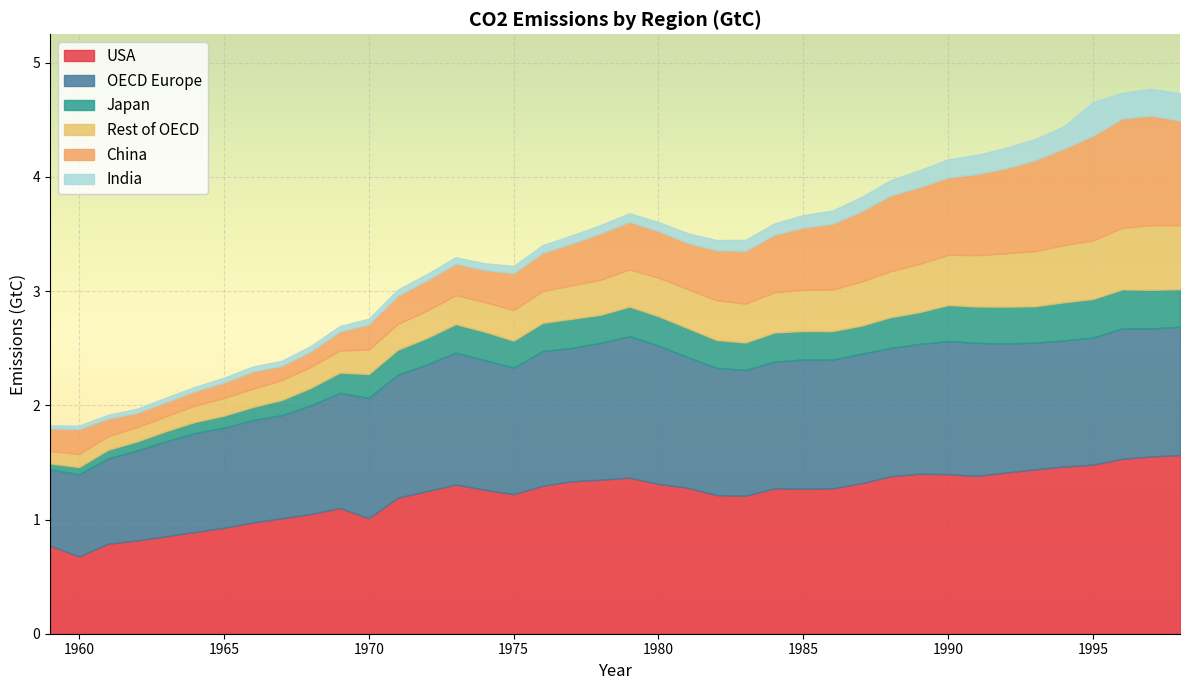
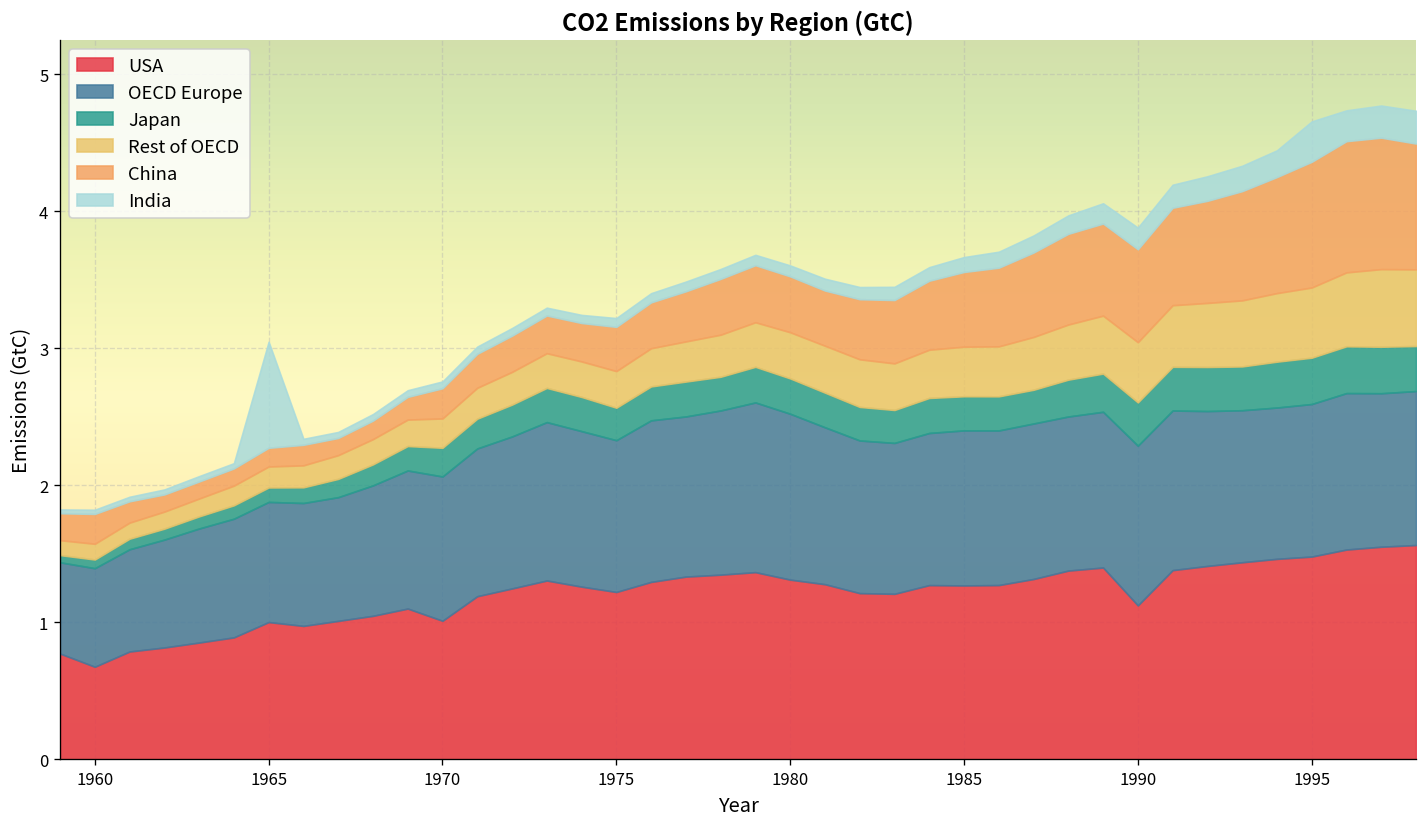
USA, 1965: 0.93 -> 1.00
India, 1965: 0.04 -> 0.77
USA, 1990: 1.40 -> 1.12
